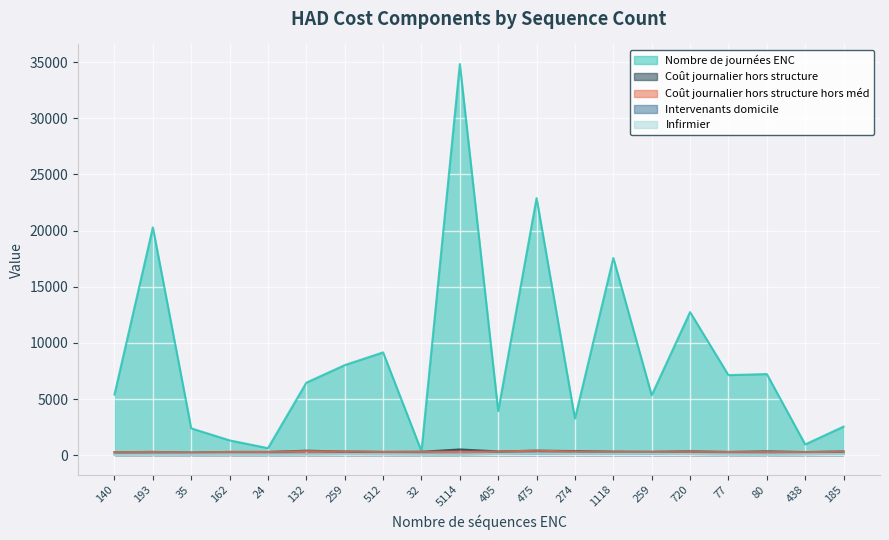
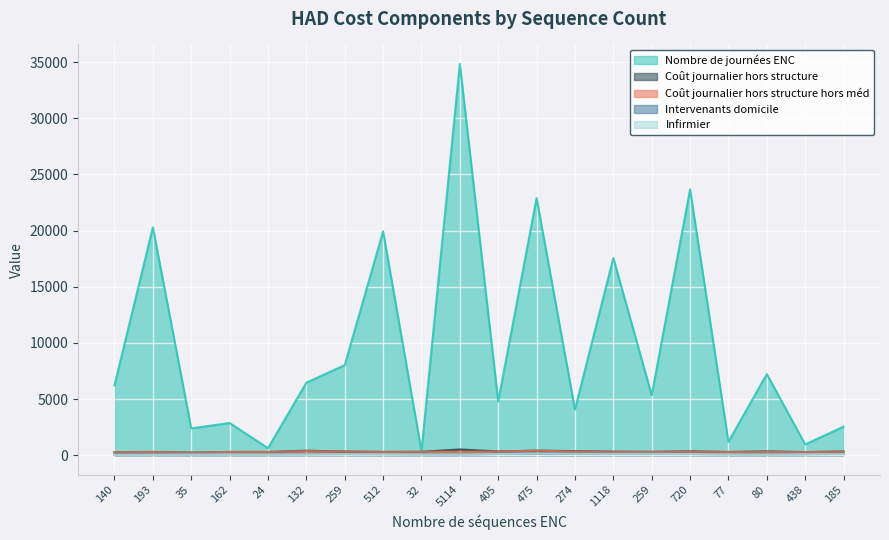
Nombre de journées ENC, 140: 5400 -> 6200
Nombre de journées ENC, 162: 1300 -> 2900
Nombre de journées ENC, 512: 9200 -> 19900
Nombre de journées ENC, 405: 3900 -> 4800
Nombre de journées ENC, 274: 3300 -> 4100
Nombre de journées ENC, 720: 12700 -> 23700
Nombre de journées ENC, 77: 7100 -> 1200
